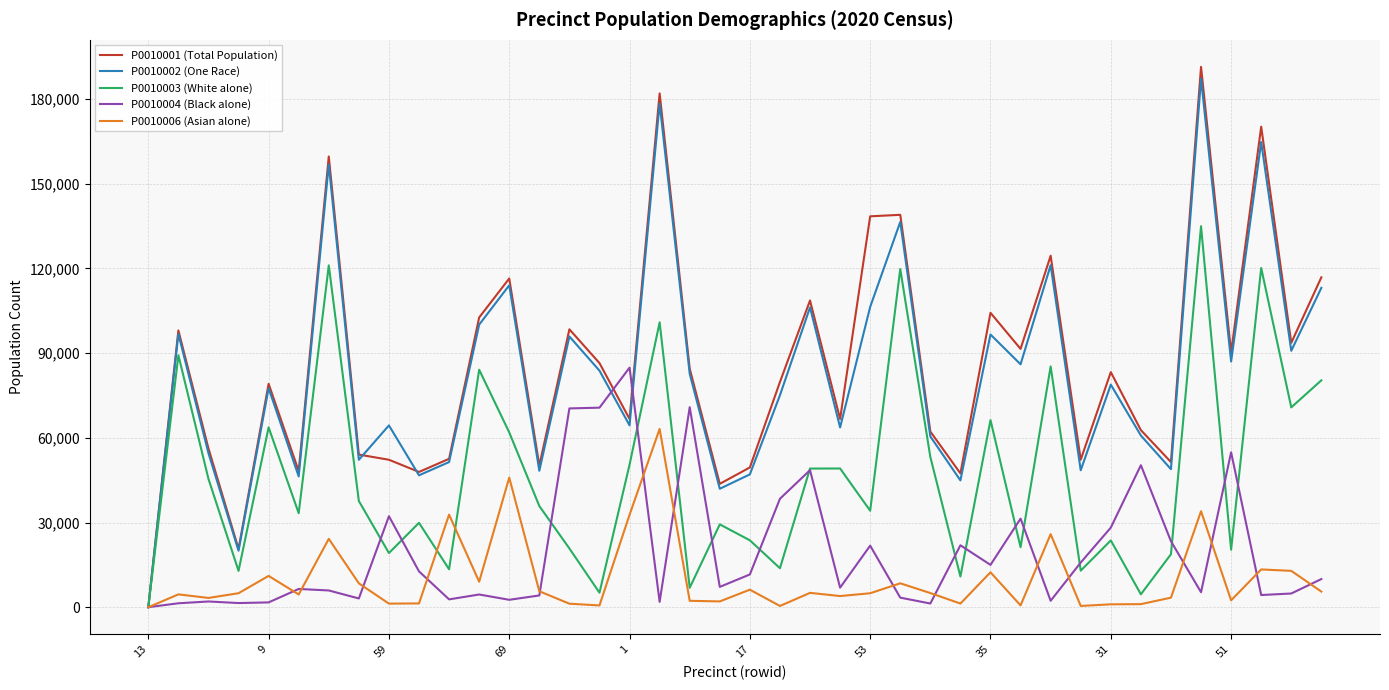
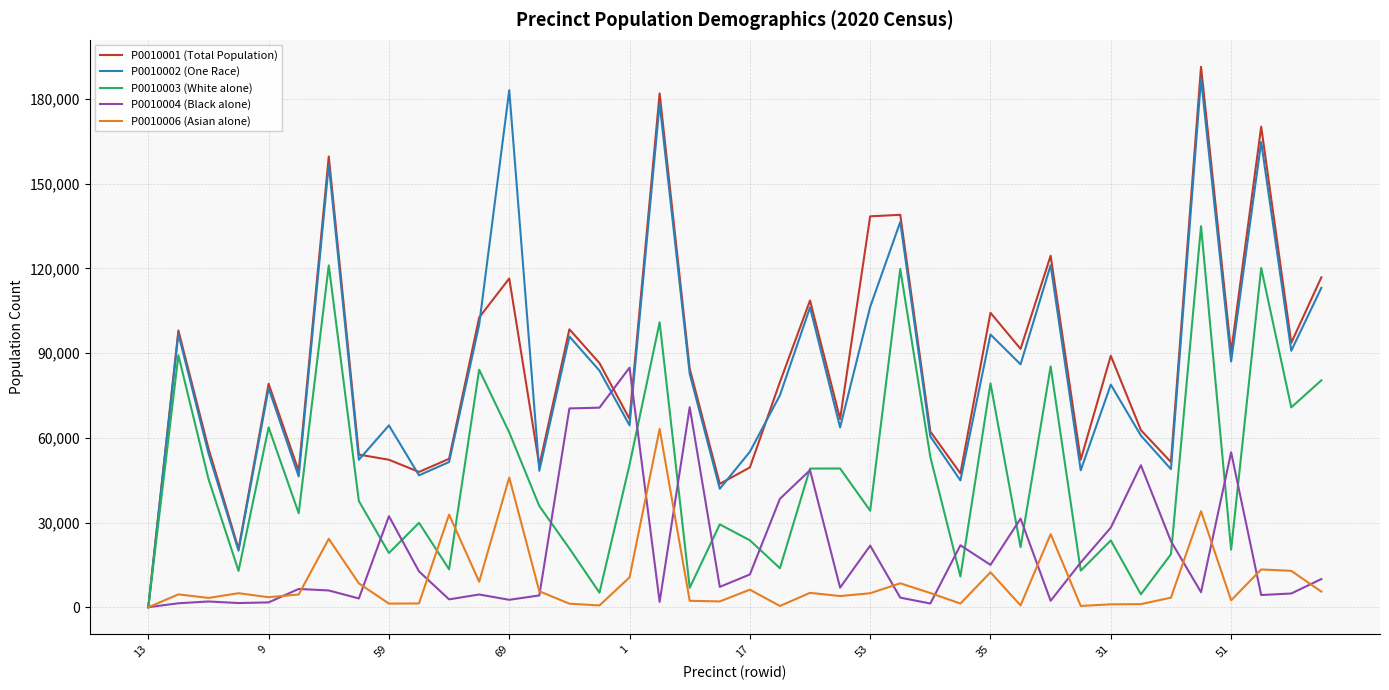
P0010006 (Asian alone), 9: 11,000 -> 4,000
P0010002 (One Race), 69: 114,000 -> 183,000
P0010006 (Asian alone), 1: 33,000 -> 11,000
P0010002 (One Race), 17: 47,000 -> 55,000
P0010003 (White alone), 35: 66,000 -> 79,000
P0010001 (Total Population), 31: 83,000 -> 89,000
